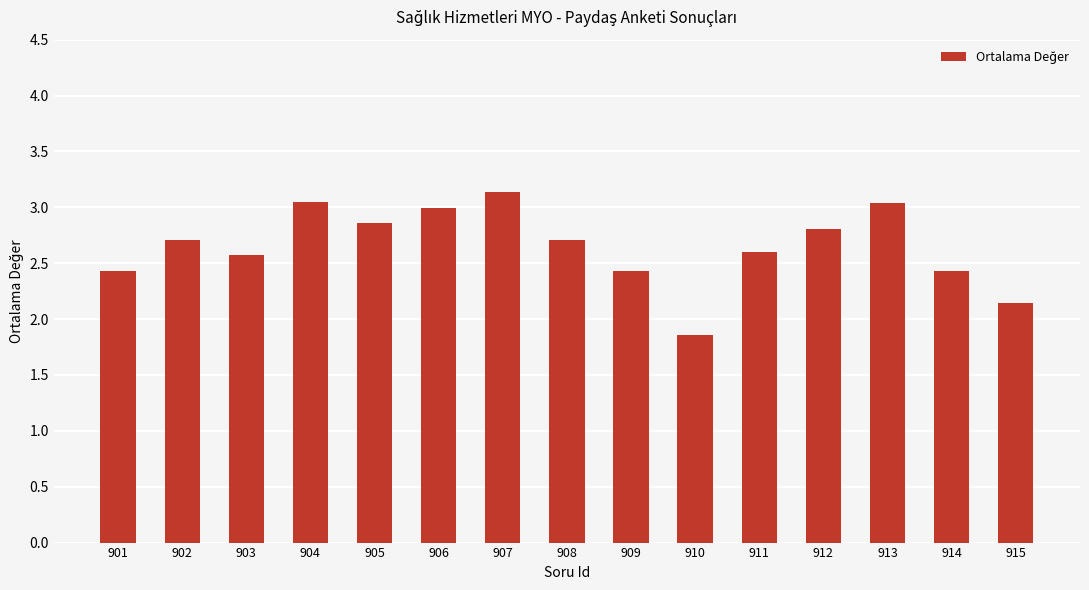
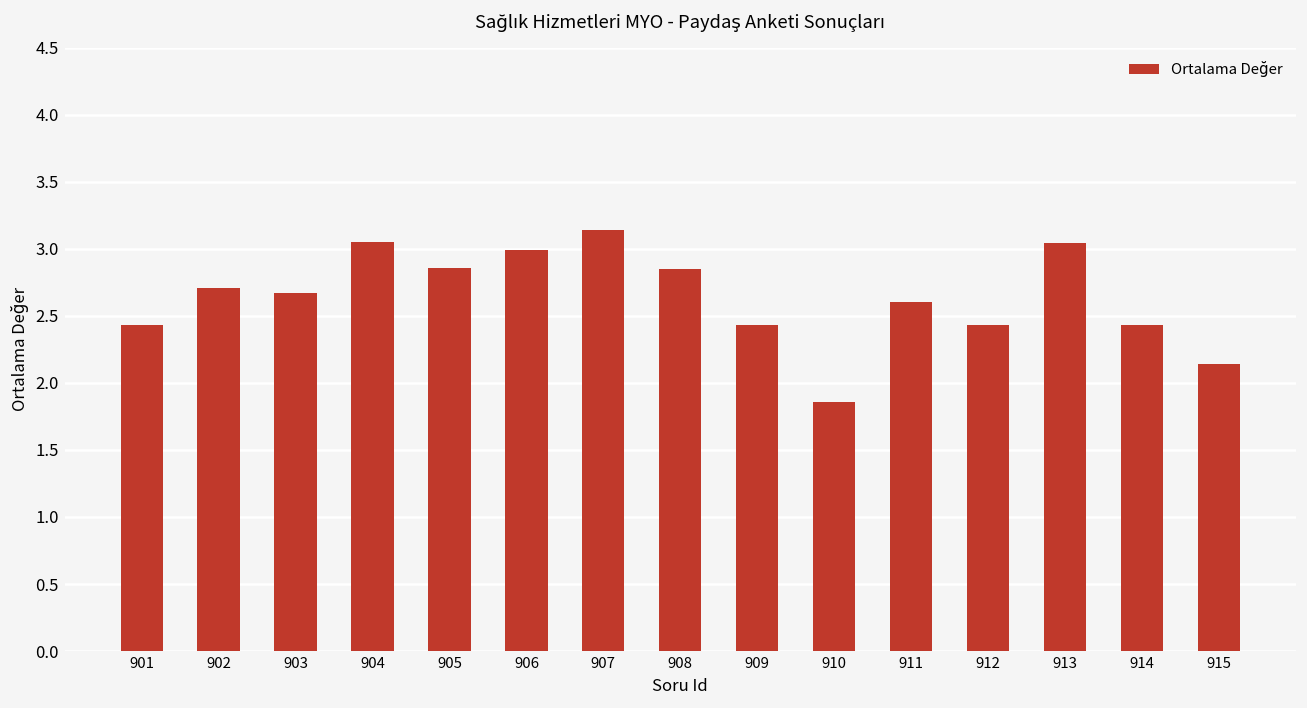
903: 2.57 -> 2.67
908: 2.71 -> 2.85
912: 2.81 -> 2.43
